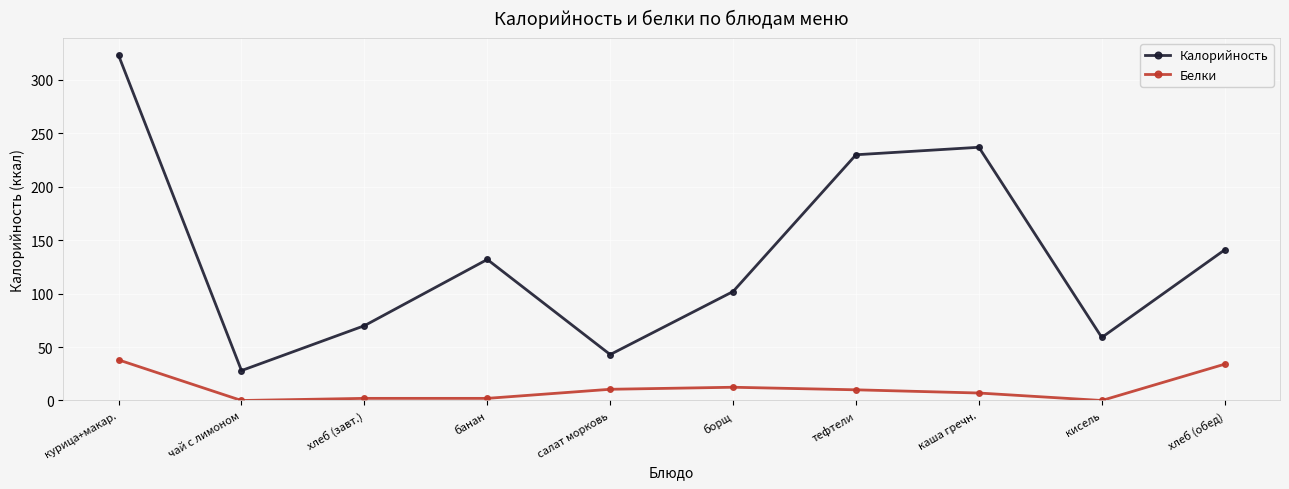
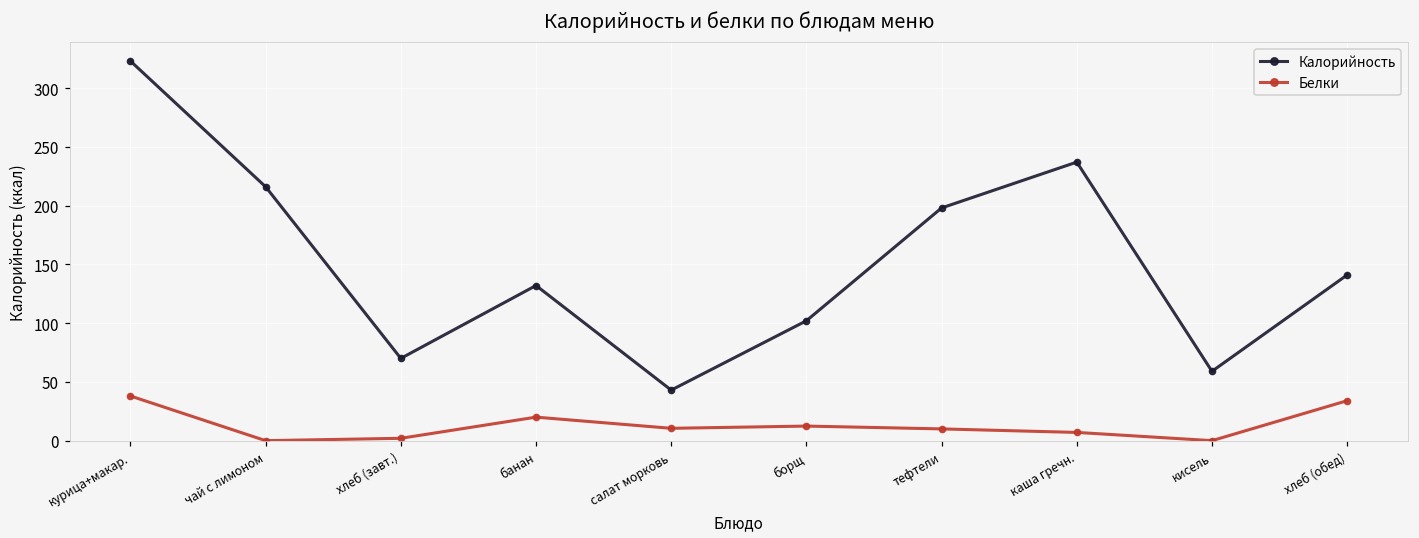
Калорийность, чай с лимоном: 28 -> 216
Белки, банан: 2 -> 20
Калорийность, тефтели: 230 -> 198
